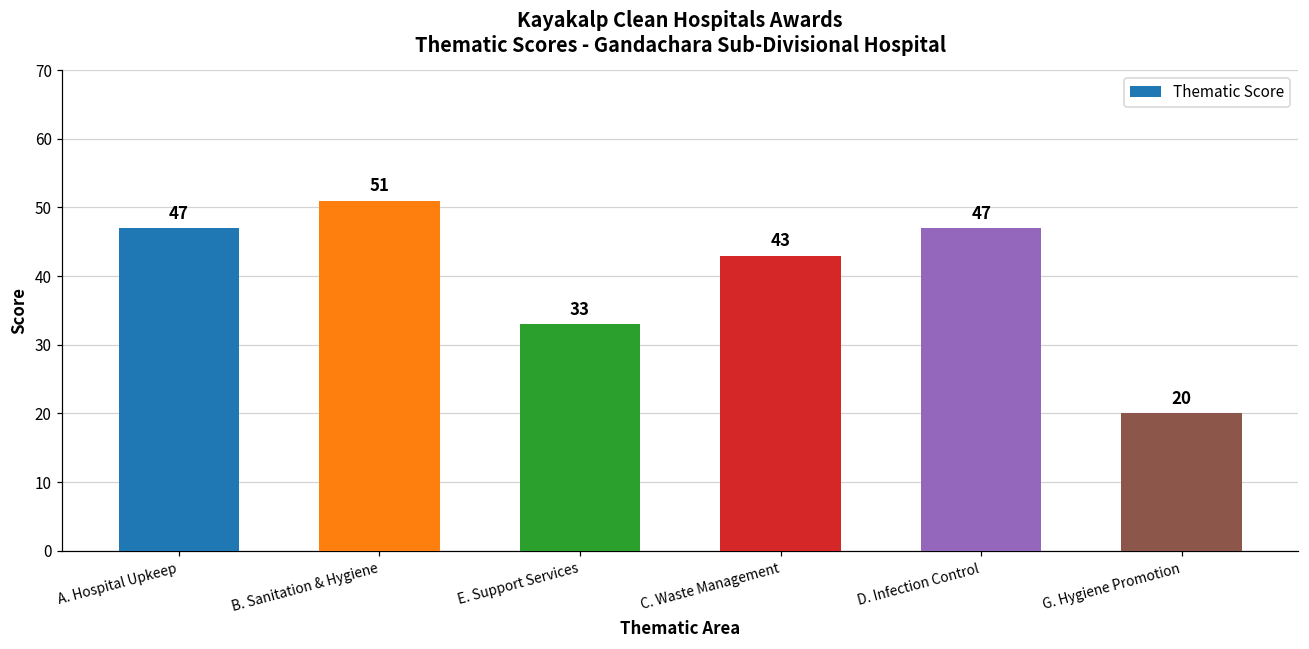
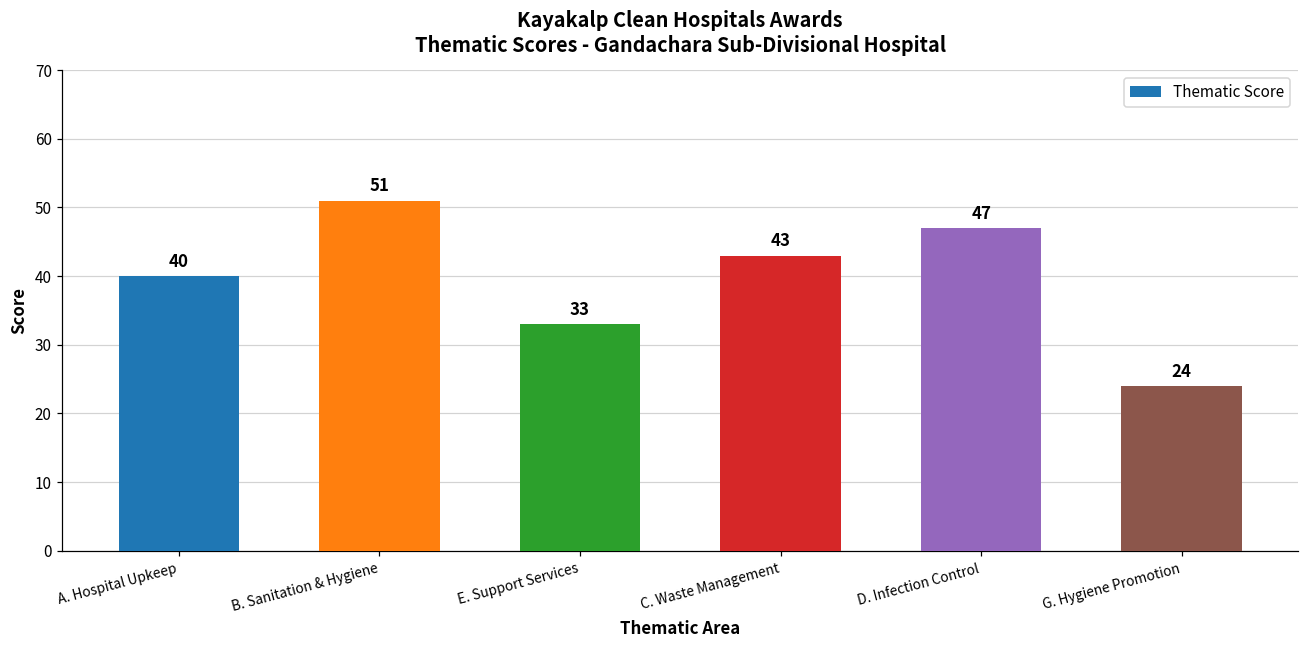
A. Hospital Upkeep: 47 -> 40
G. Hygiene Promotion: 20 -> 24
